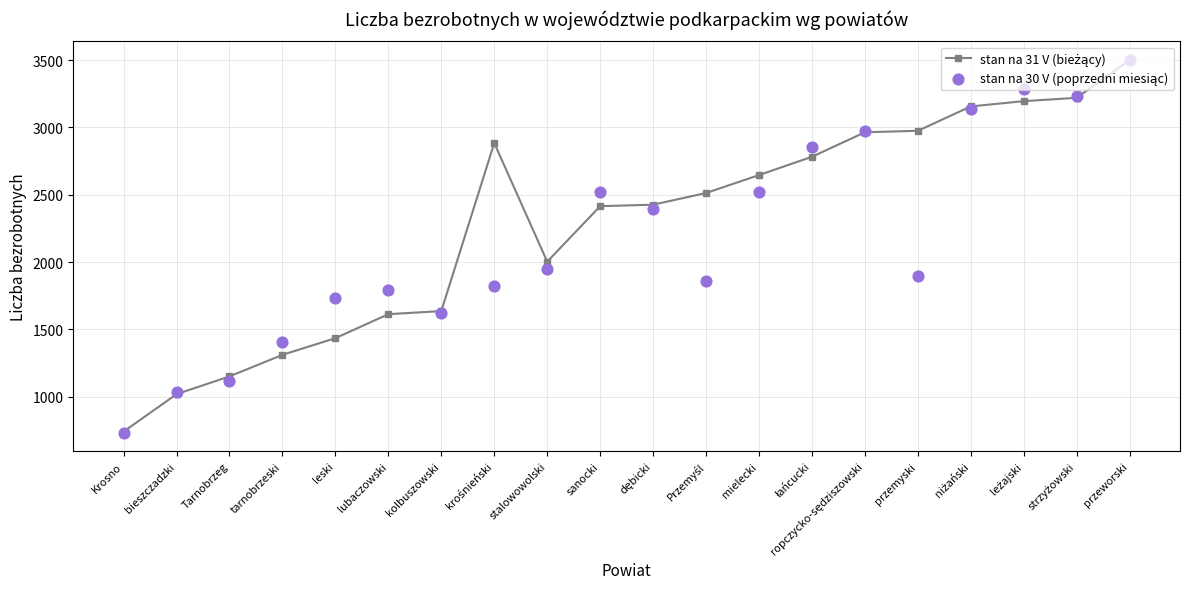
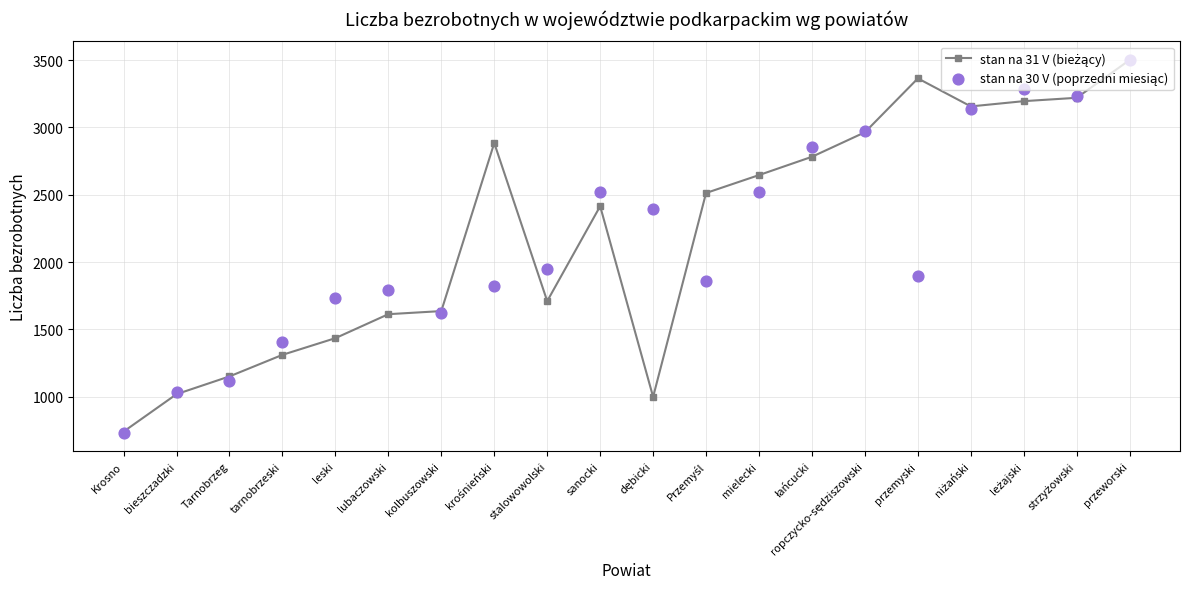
stan na 31 V (bieżący), stalowowolski: 2000 -> 1710
stan na 31 V (bieżący), dębicki: 2430 -> 1000
stan na 31 V (bieżący), przemyski: 2980 -> 3360
